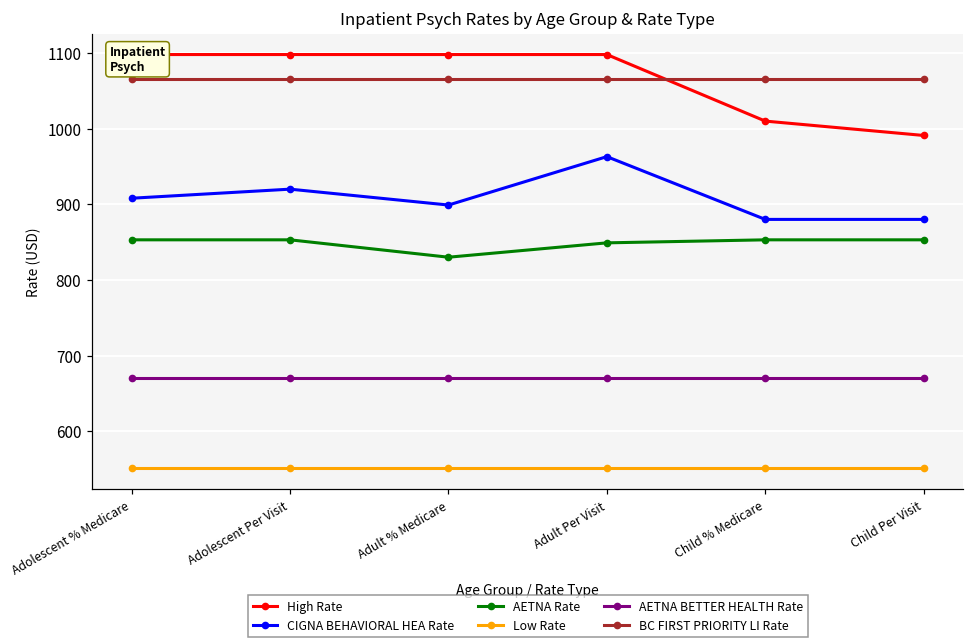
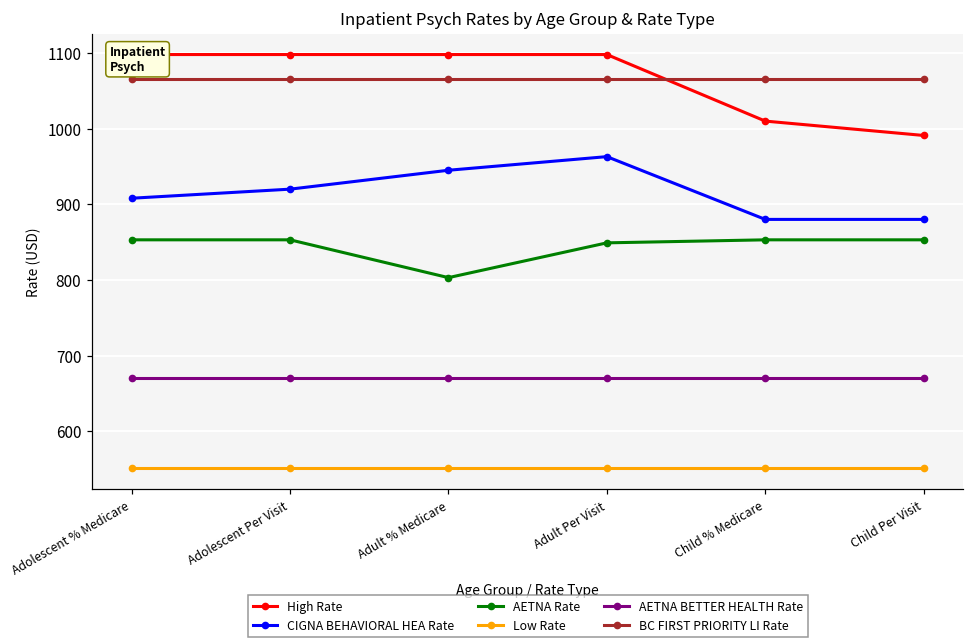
CIGNA BEHAVIORAL HEA Rate, Adult % Medicare: 900 -> 950
AETNA Rate, Adult % Medicare: 830 -> 800
